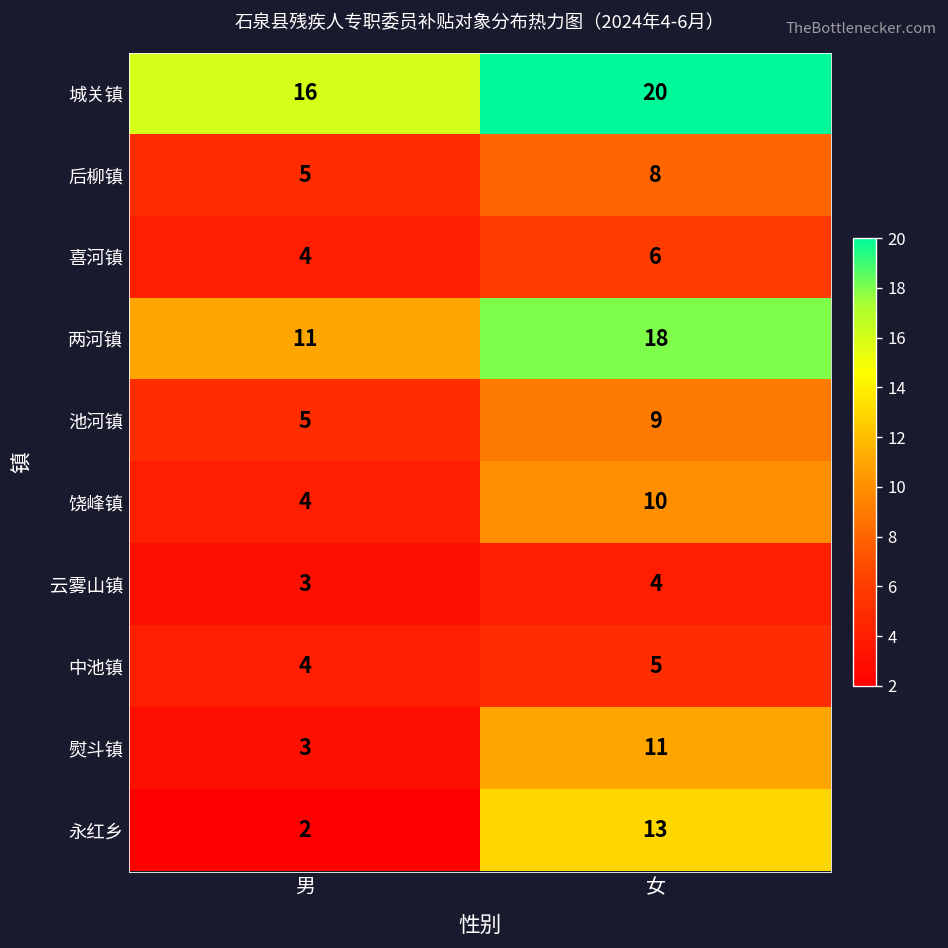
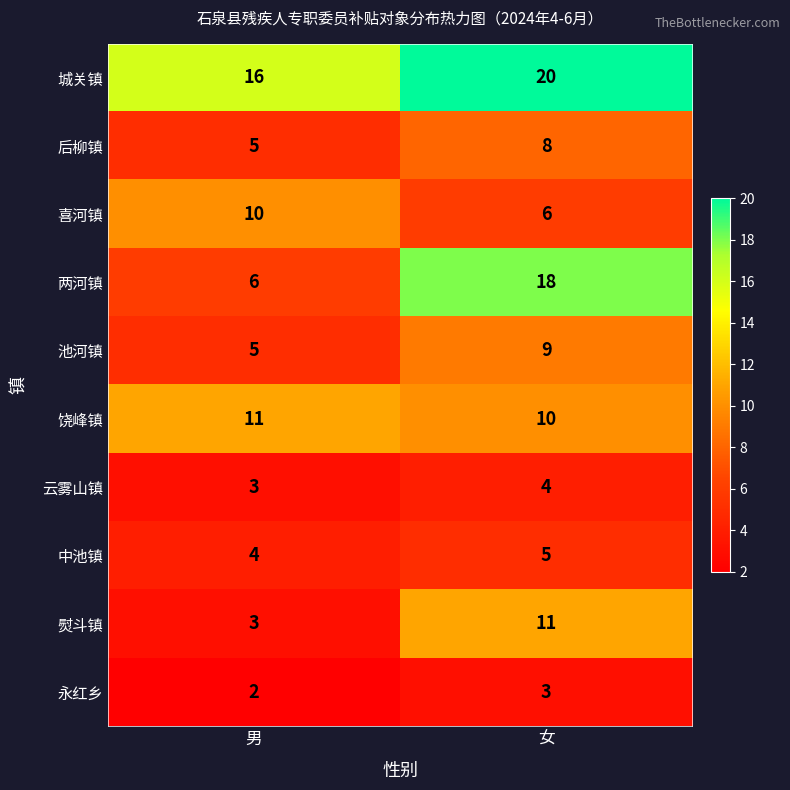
喜河镇, 男: 4 -> 10
两河镇, 男: 11 -> 6
饶峰镇, 男: 4 -> 11
永红乡, 女: 13 -> 3
